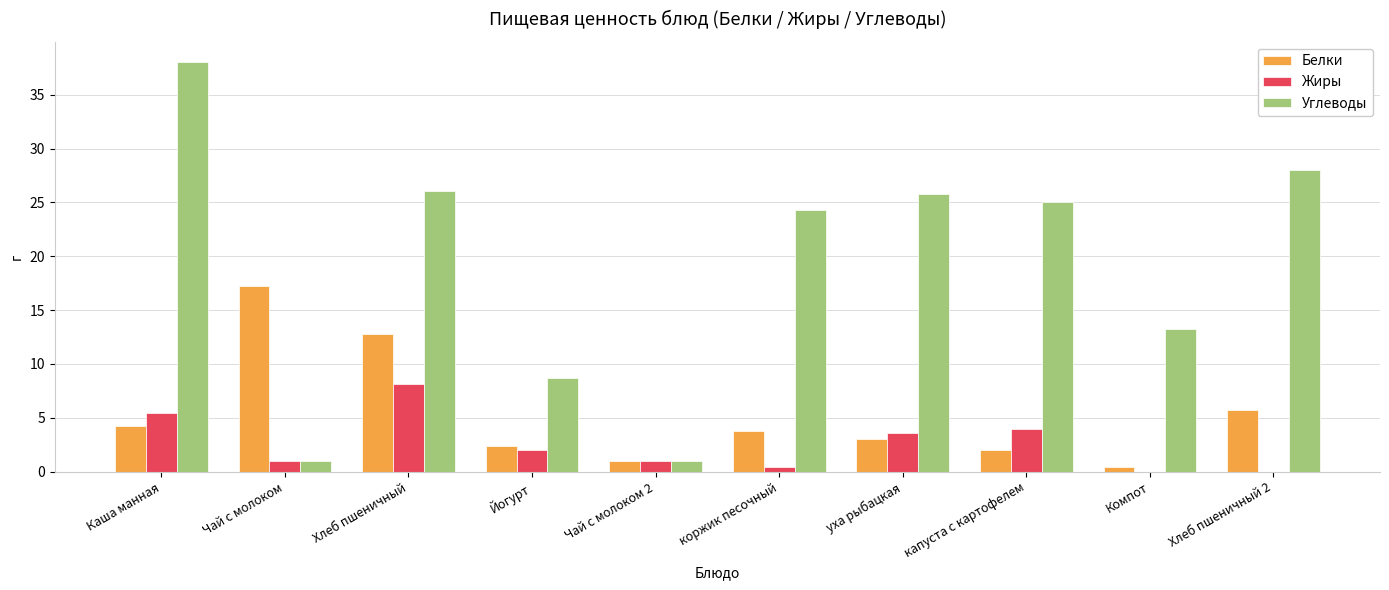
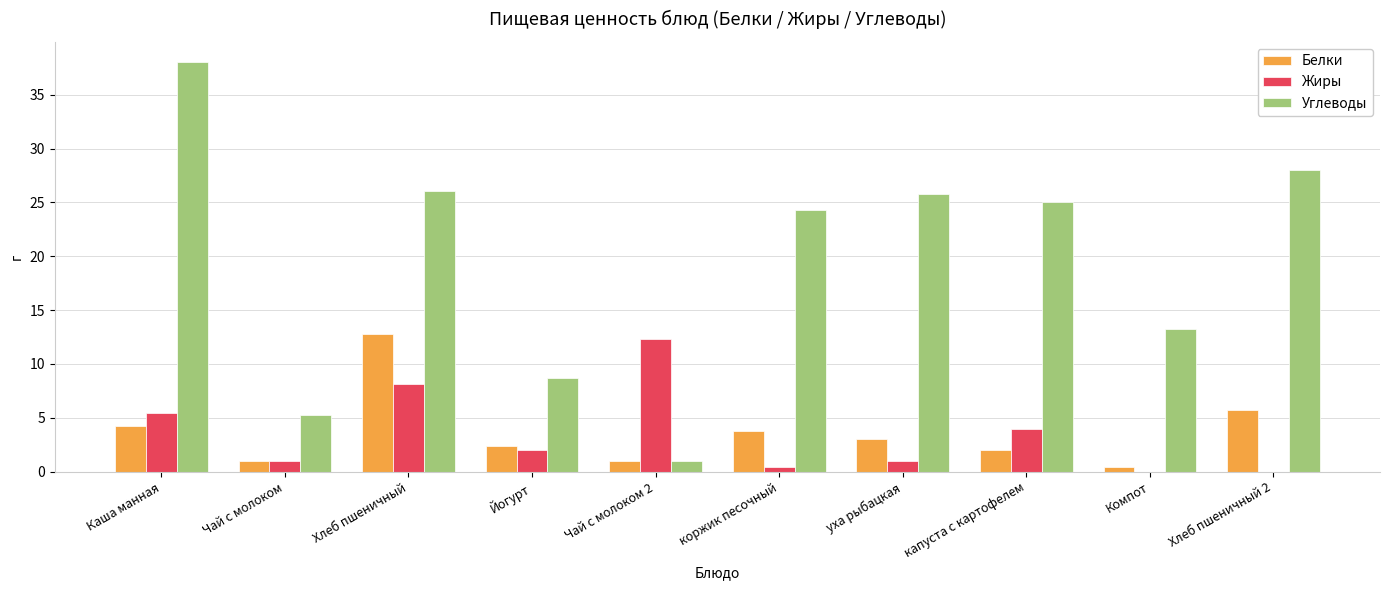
Белки, Чай с молоком: 17.2 -> 1.0
Углеводы, Чай с молоком: 1.0 -> 5.3
Жиры, Чай с молоком 2: 1.0 -> 12.3
Жиры, уха рыбацкая: 3.6 -> 1.0
